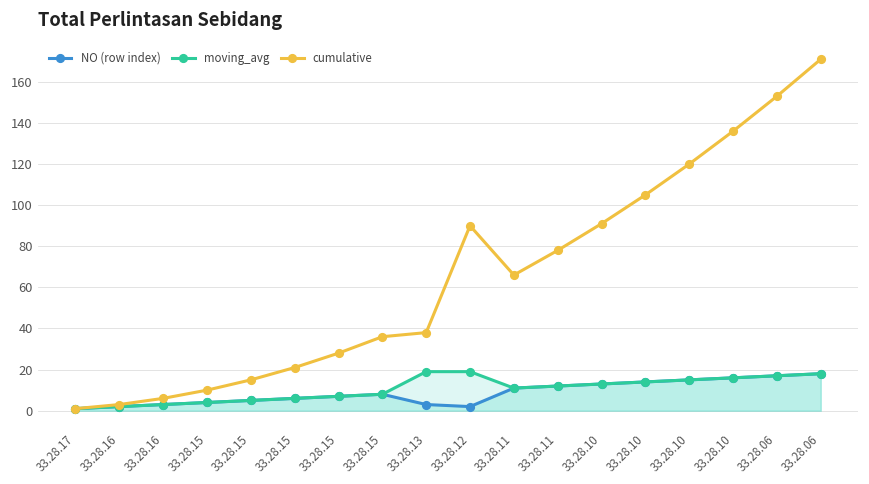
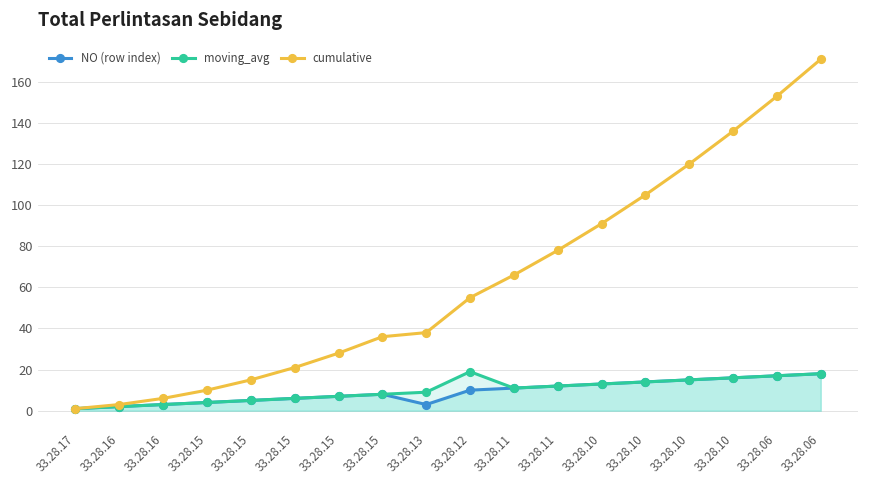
moving_avg, 33.28.13: 19 -> 9
NO (row index), 33.28.12: 2 -> 10
cumulative, 33.28.12: 90 -> 55
